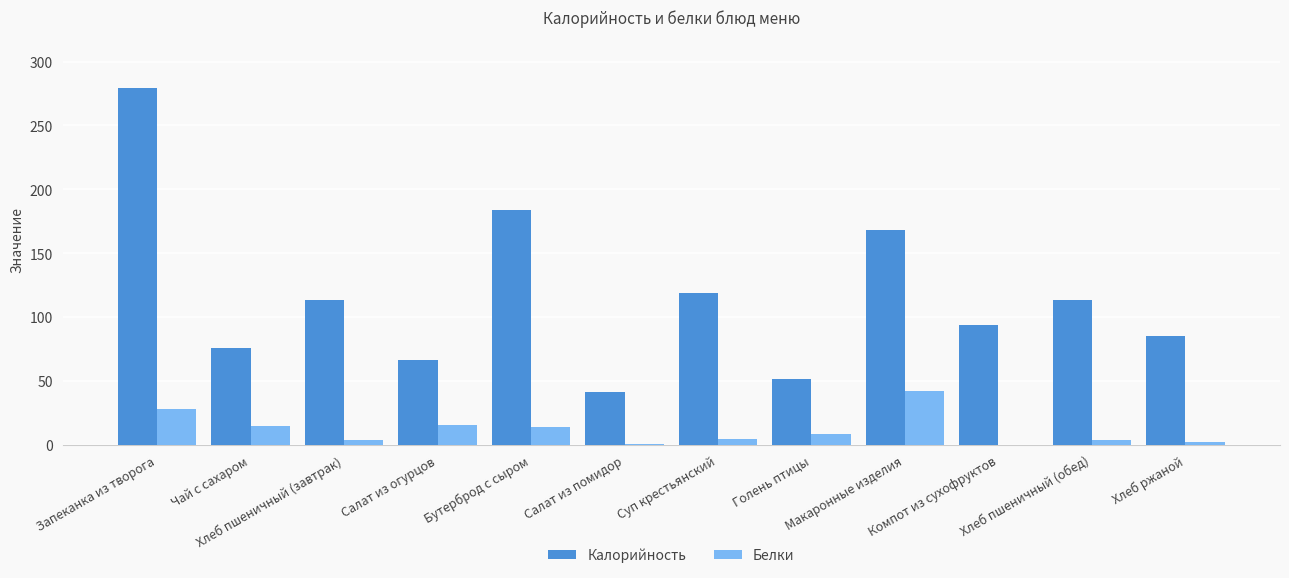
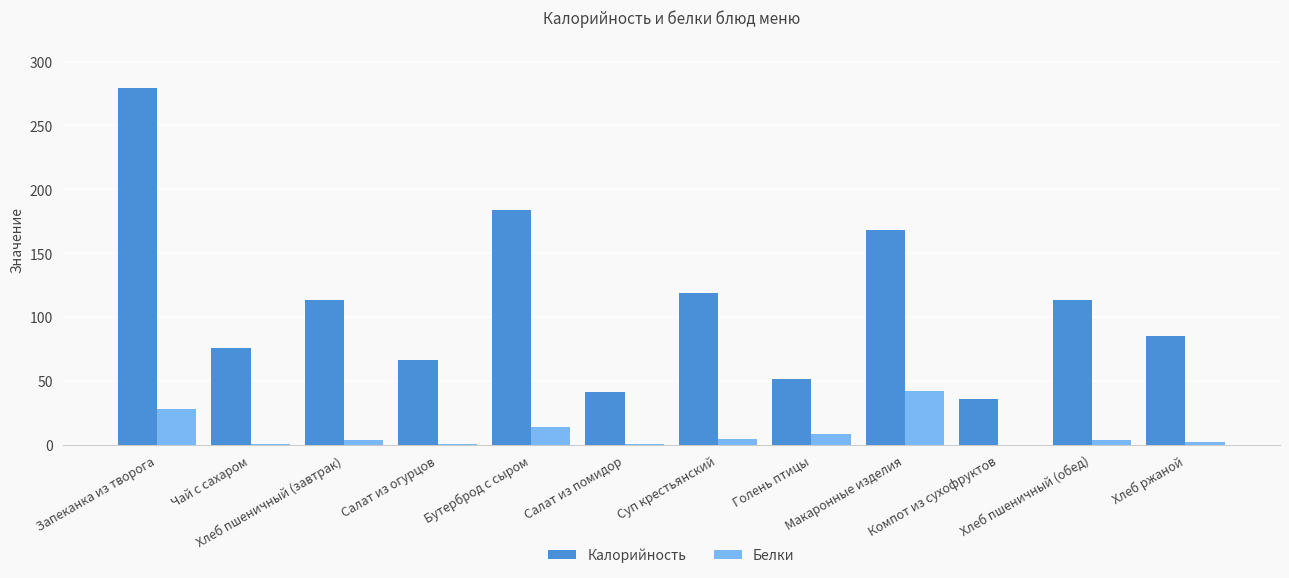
Белки, Чай с сахаром: 15 -> 0
Белки, Салат из огурцов: 15 -> 0
Калорийность, Компот из сухофруктов: 94 -> 36
